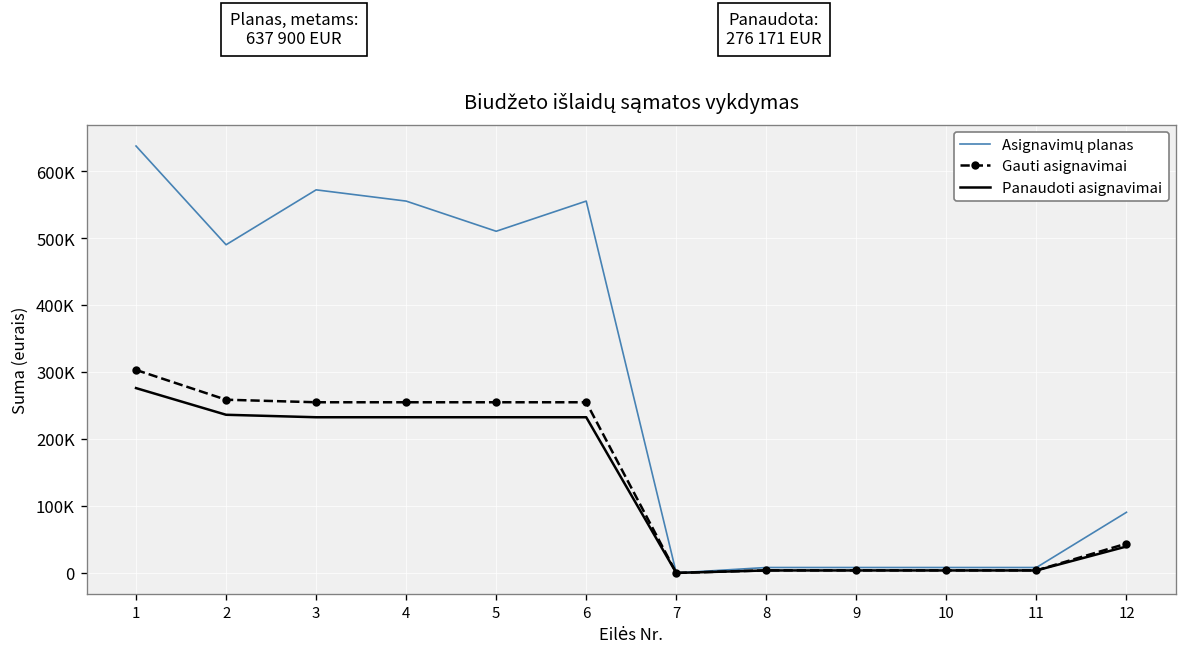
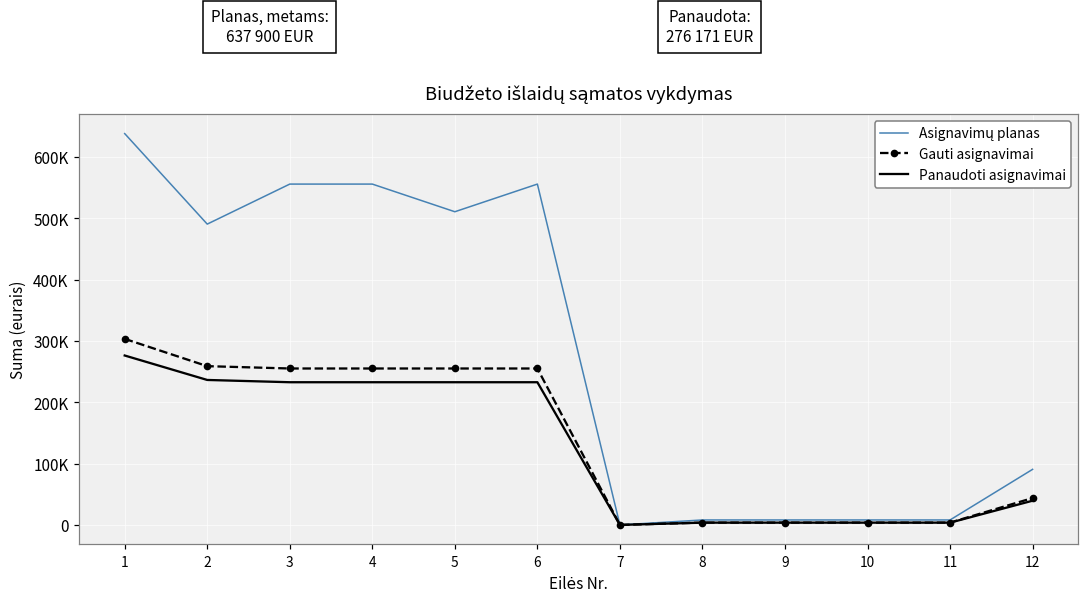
Asignavimų planas, 3: 570000 -> 560000
